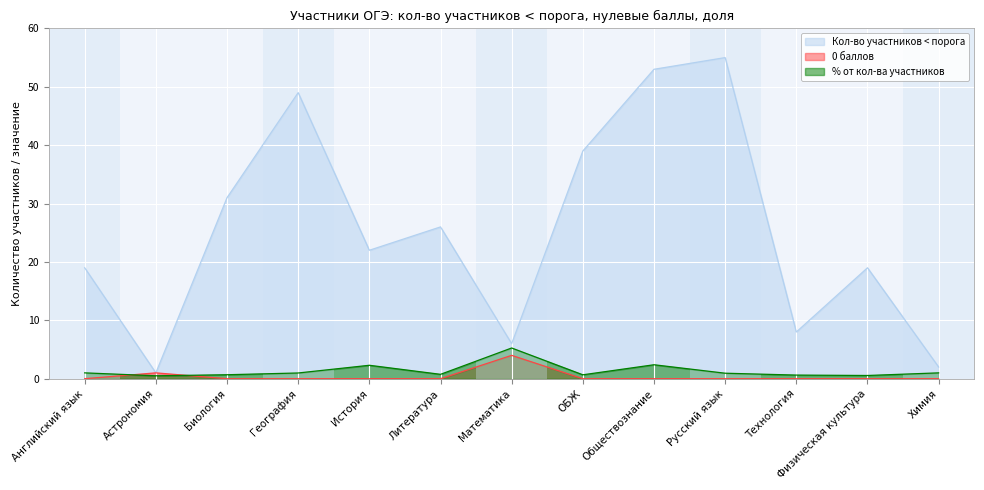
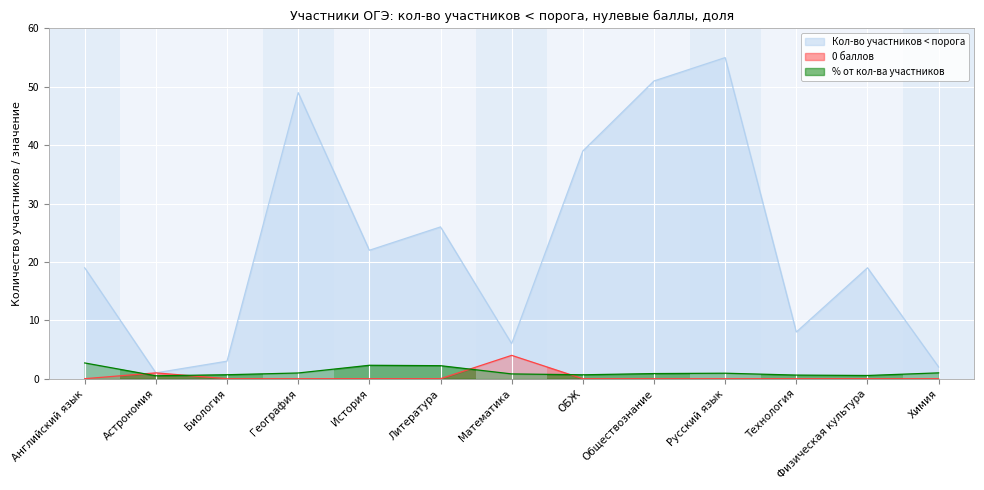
% от кол-ва участников, Английский язык: 1 -> 3
Кол-во участников < порога, Биология: 31 -> 3
% от кол-ва участников, Литература: 1 -> 2
% от кол-ва участников, Математика: 5 -> 1
Кол-во участников < порога, Обществознание: 53 -> 51
% от кол-ва участников, Обществознание: 2 -> 1
